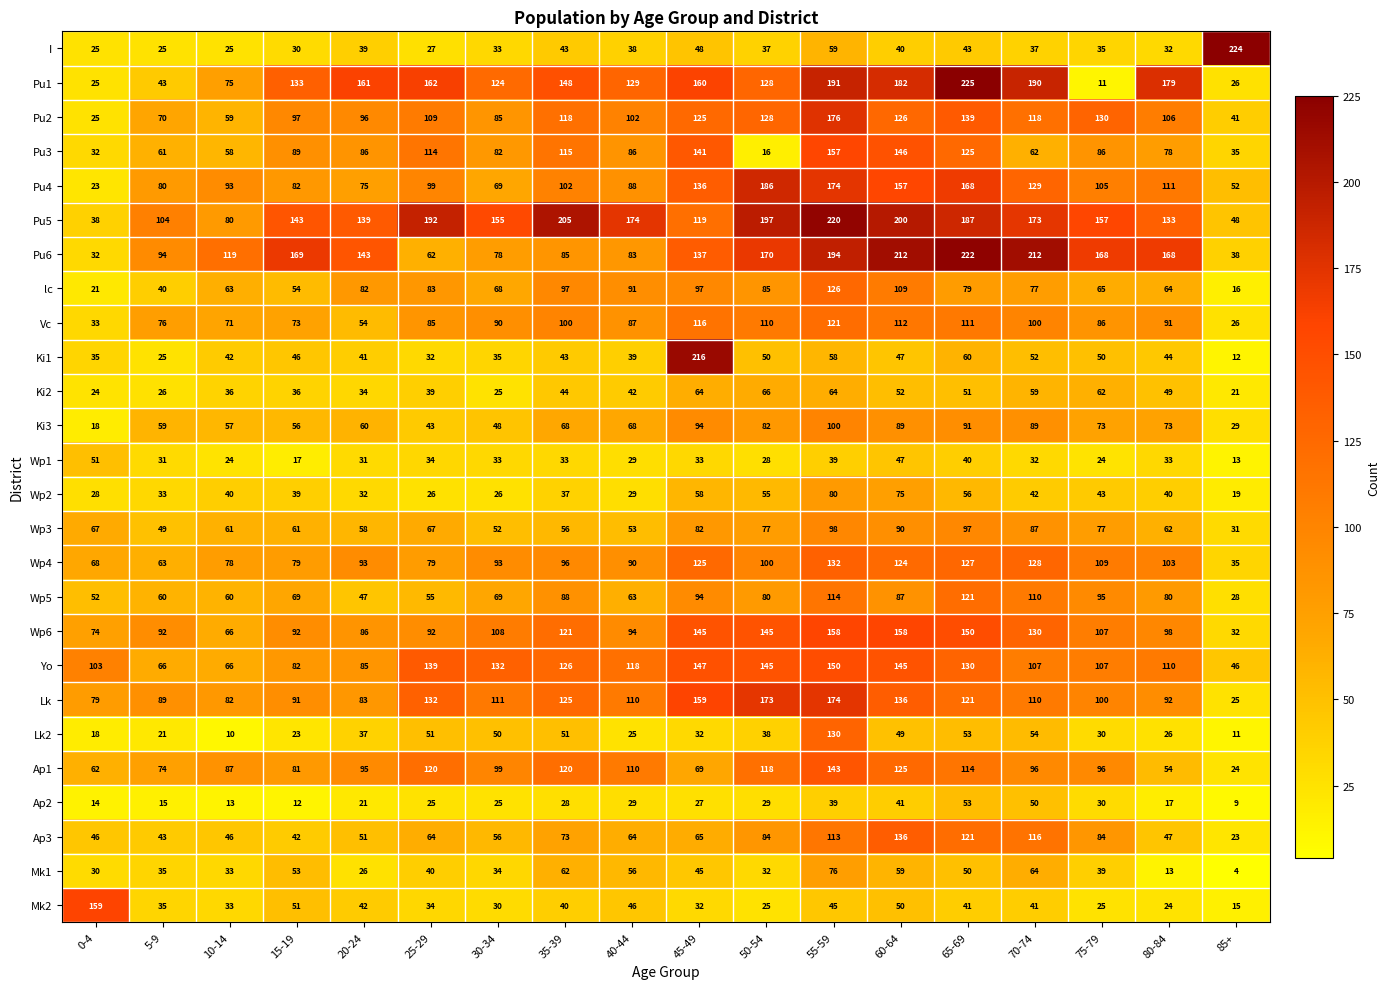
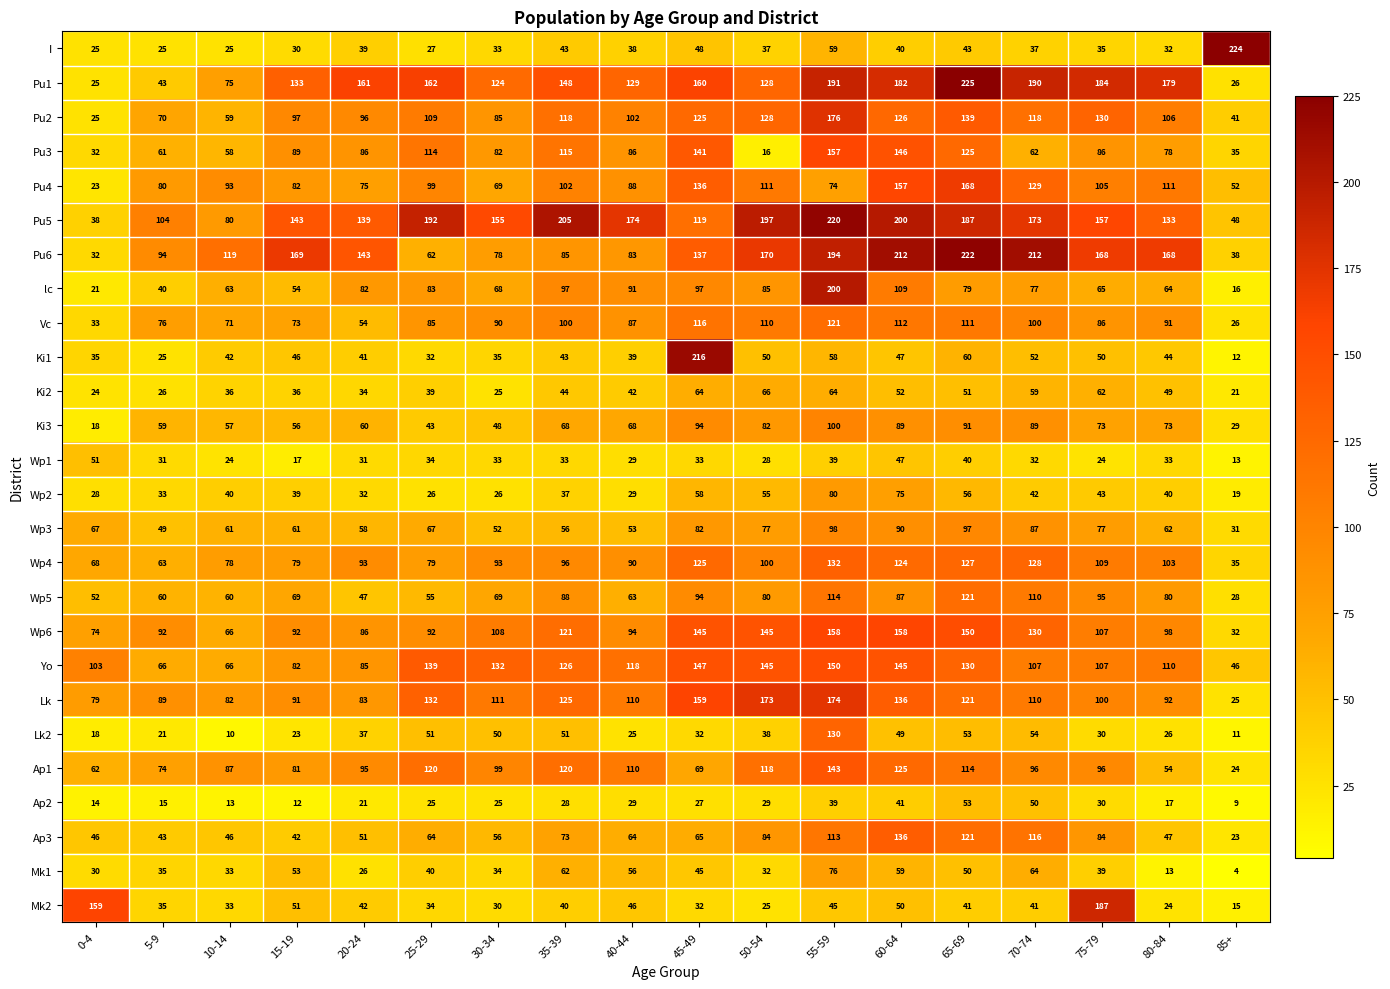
Pu1, 75-79: 11 -> 184
Pu4, 50-54: 186 -> 111
Pu4, 55-59: 174 -> 74
lc, 55-59: 126 -> 200
Mk2, 75-79: 25 -> 187
